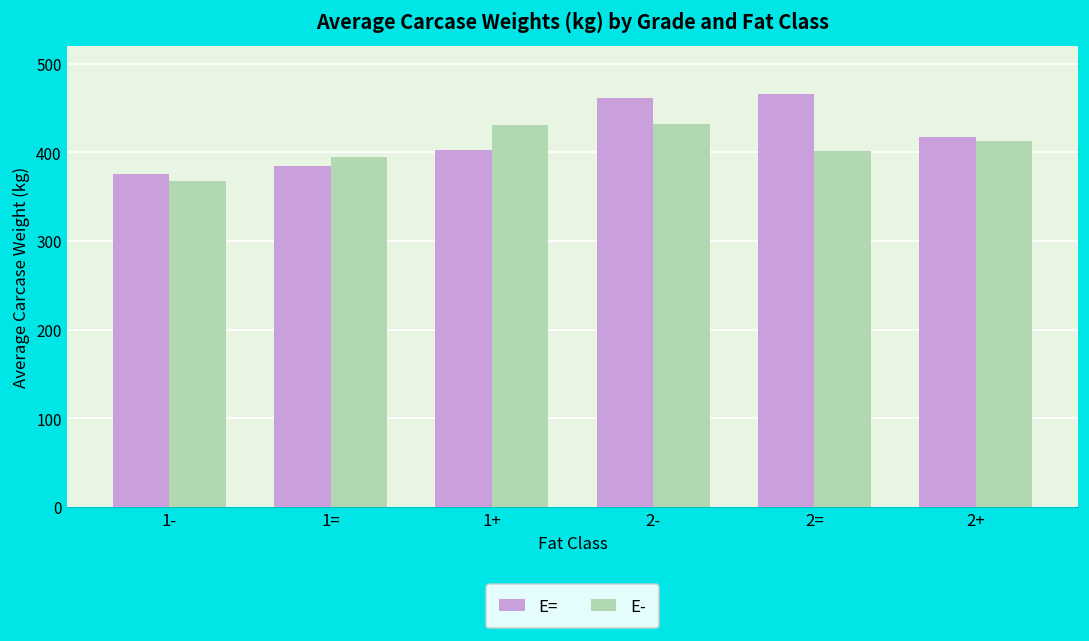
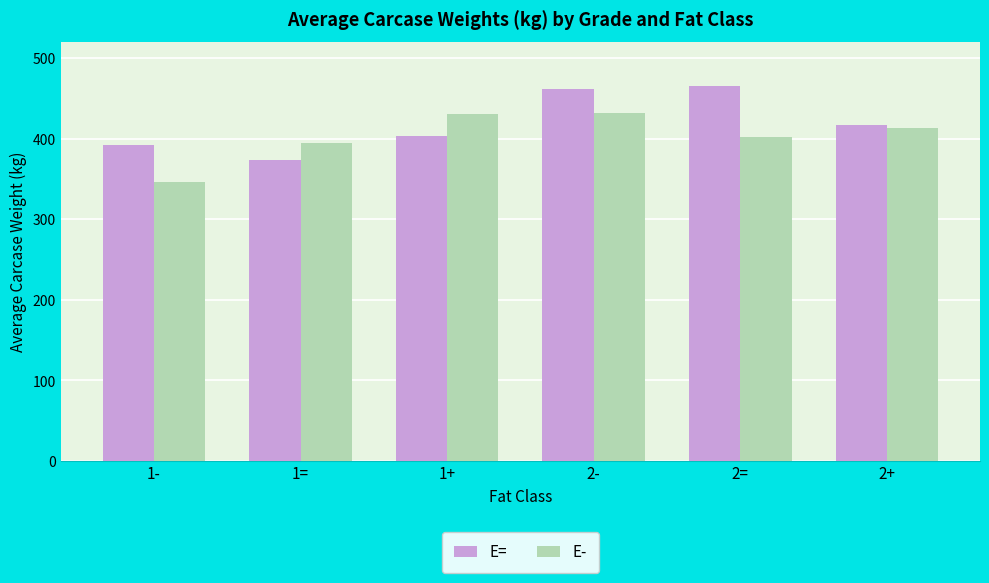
E=, 1-: 380 -> 390
E-, 1-: 370 -> 350
E=, 1=: 380 -> 370
